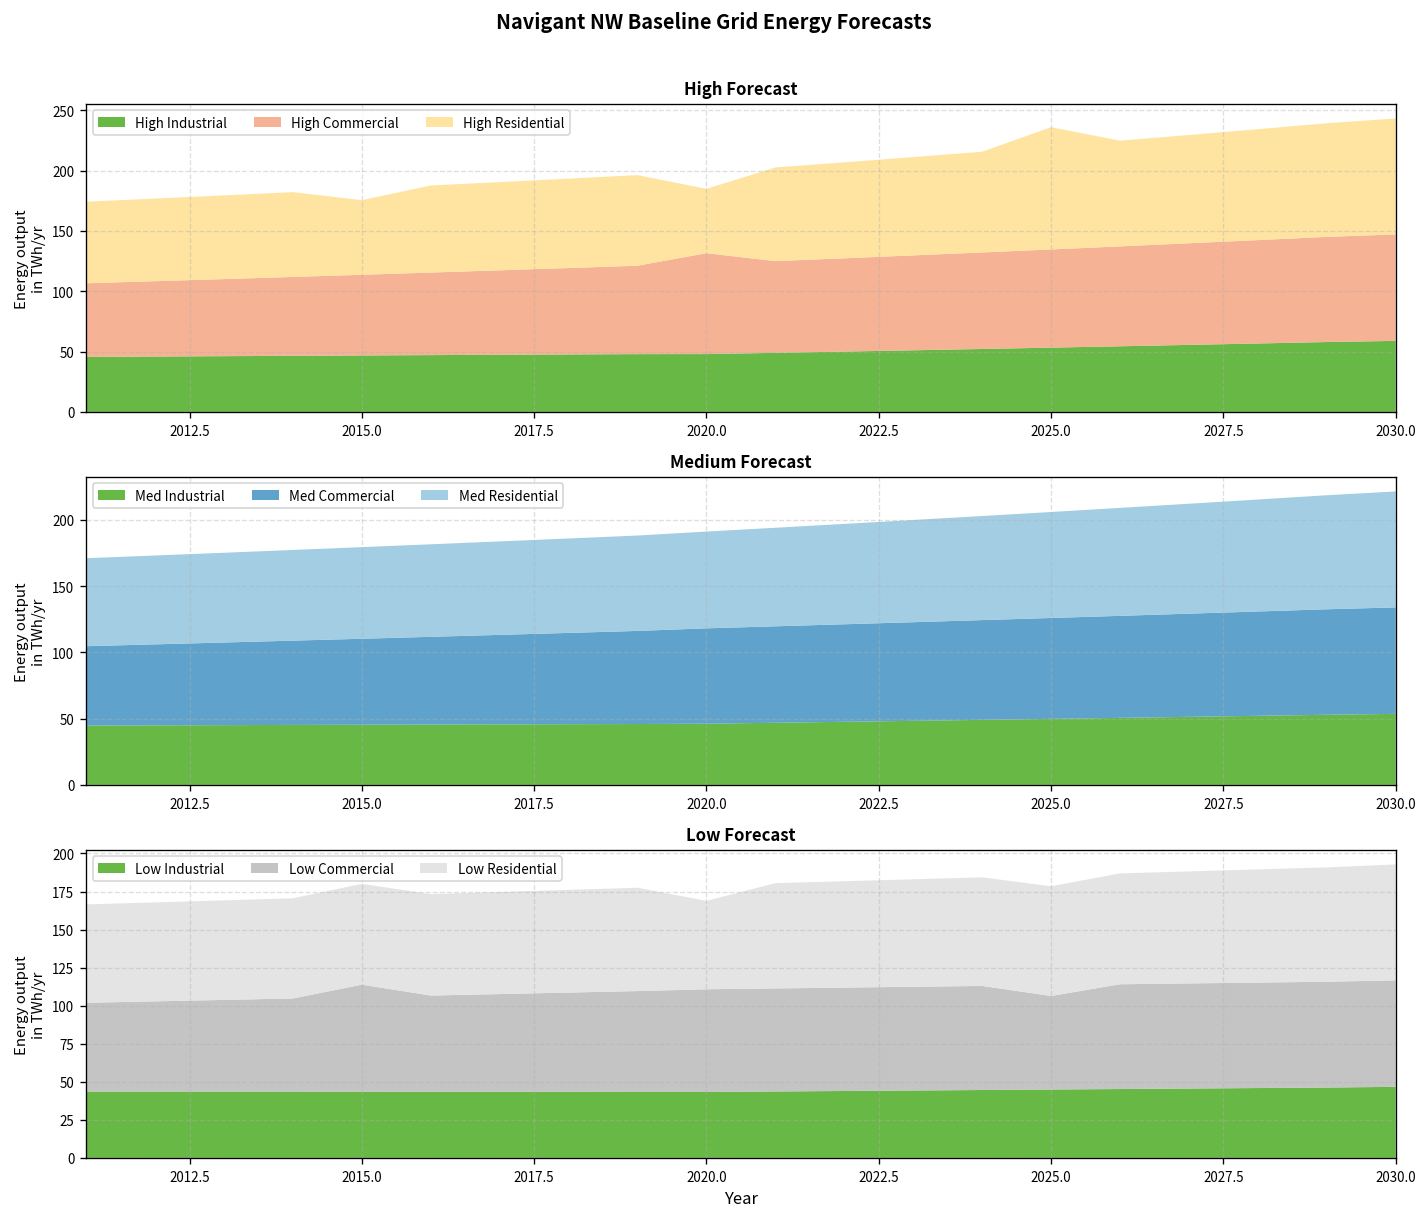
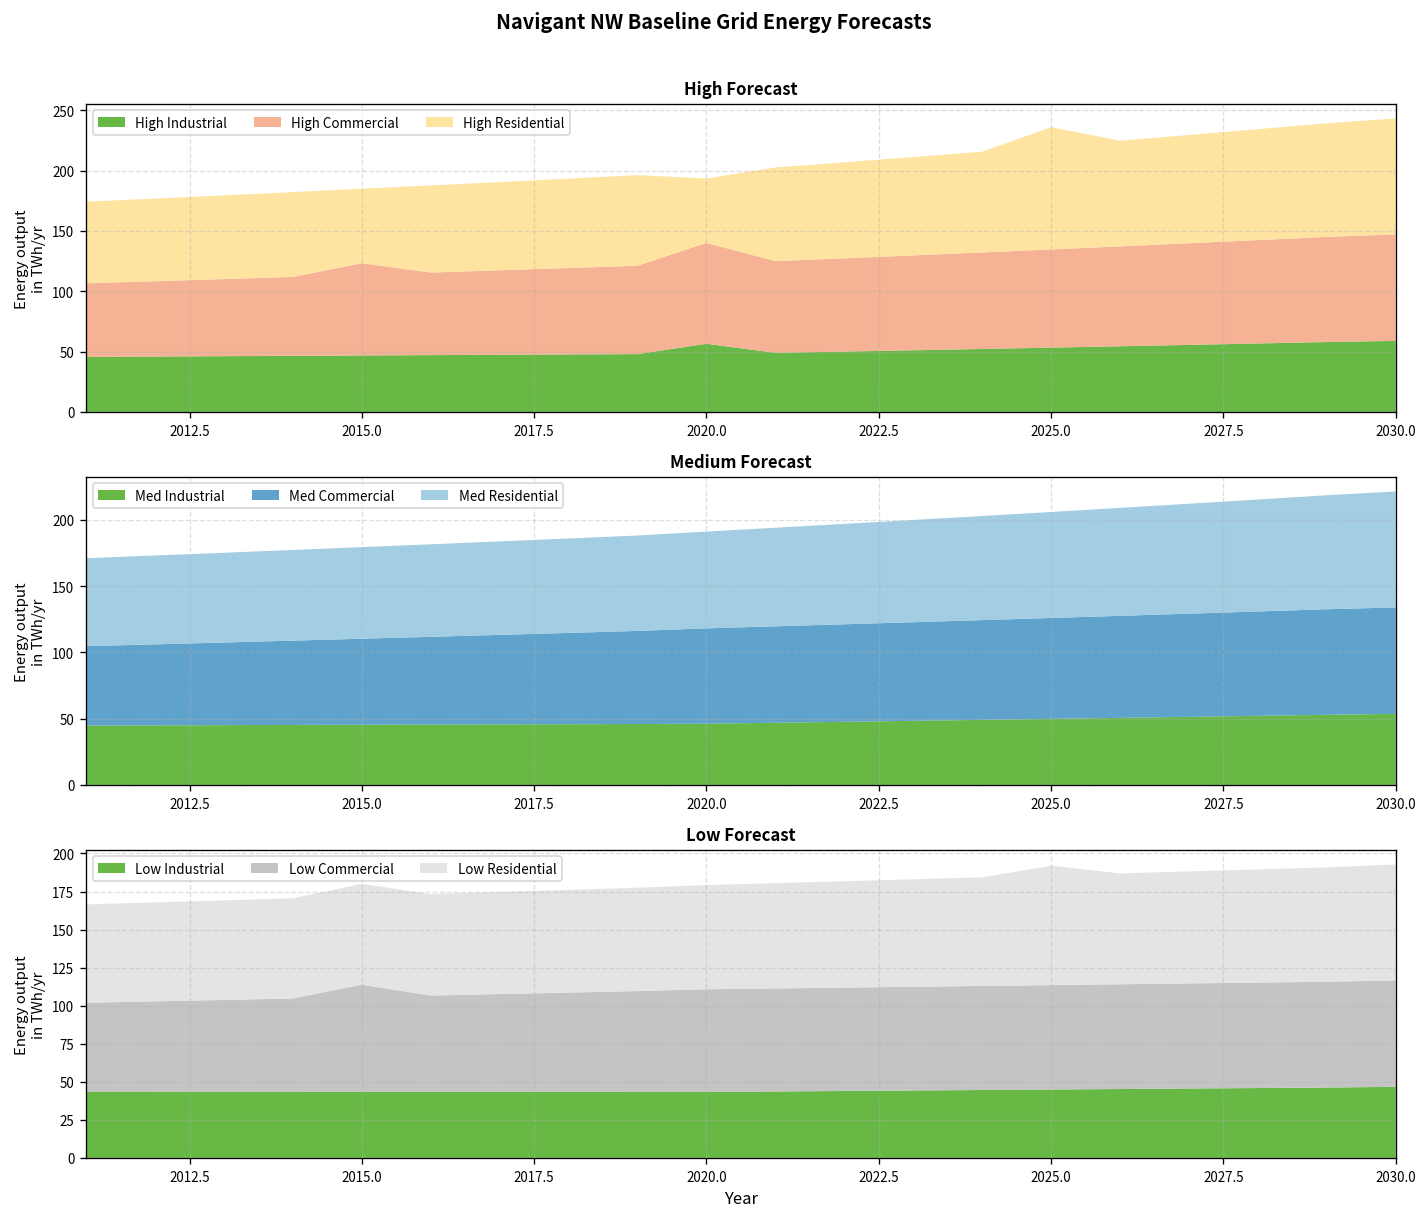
High Forecast, High Commercial, 2015.0: 67 -> 76
High Forecast, High Industrial, 2020.0: 48 -> 56
Low Forecast, Low Residential, 2020.0: 58 -> 68
Low Forecast, Low Commercial, 2025.0: 61 -> 69
Low Forecast, Low Residential, 2025.0: 72 -> 78
